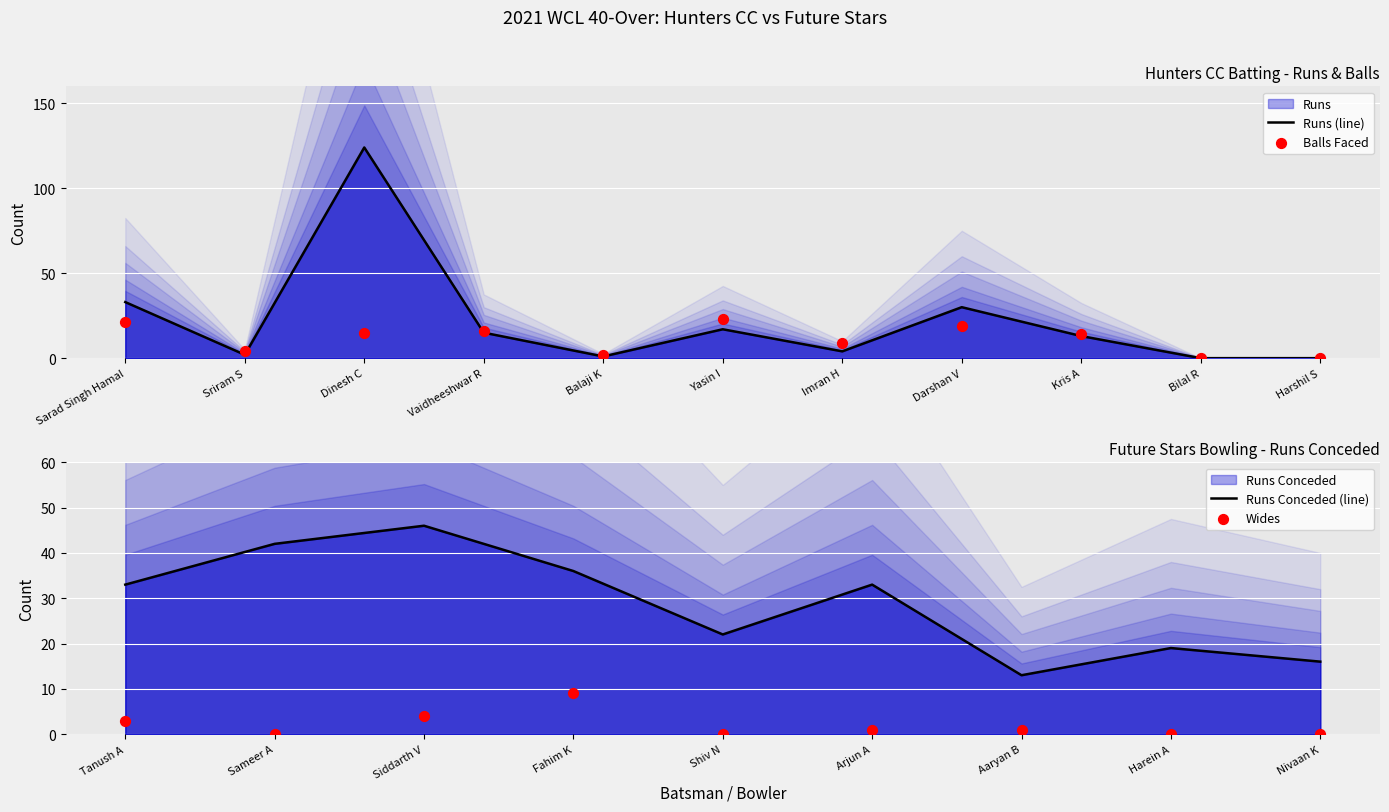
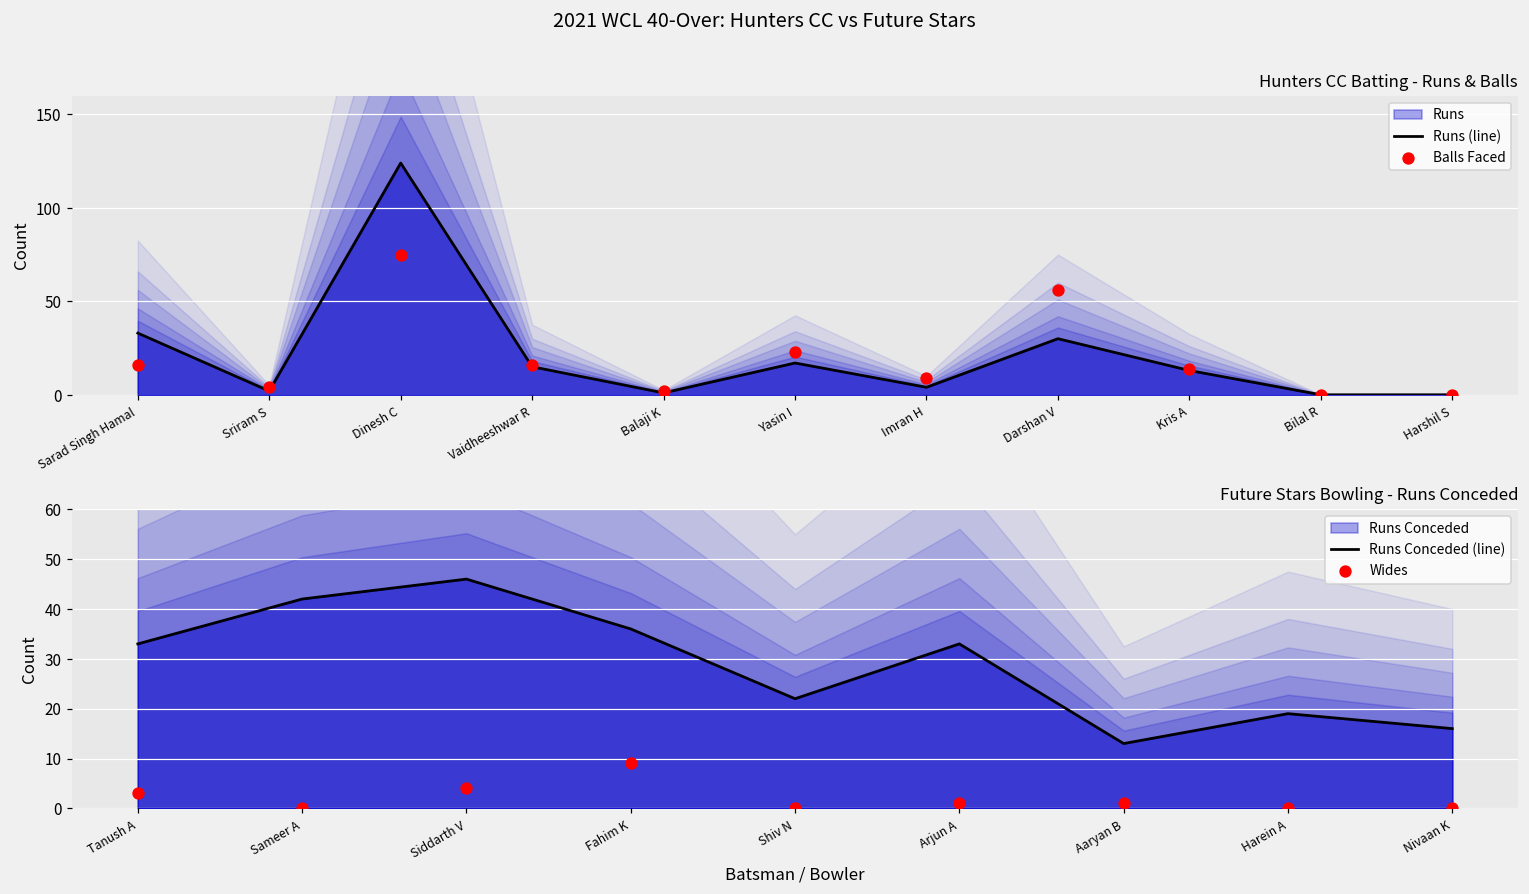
Hunters CC Batting - Runs & Balls, Balls Faced, Sarad Singh Hamal: 21 -> 16
Hunters CC Batting - Runs & Balls, Balls Faced, Dinesh C: 15 -> 75
Hunters CC Batting - Runs & Balls, Balls Faced, Darshan V: 19 -> 56
